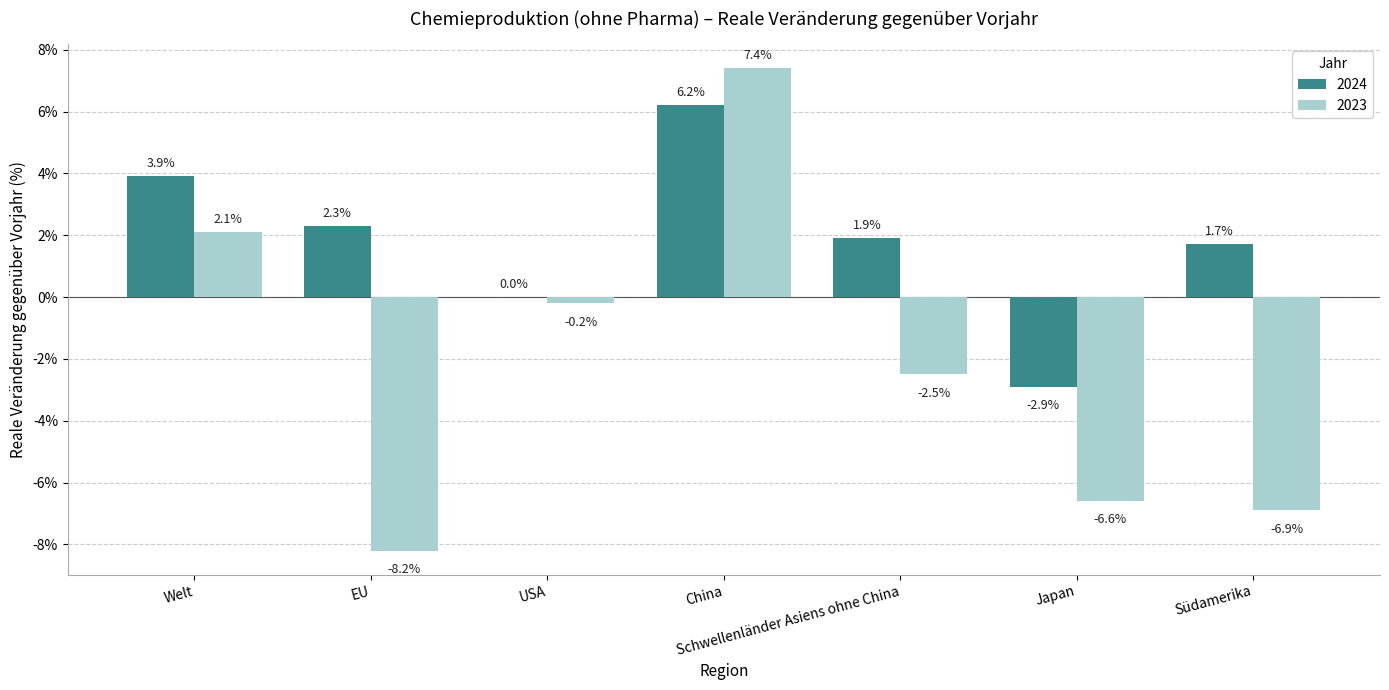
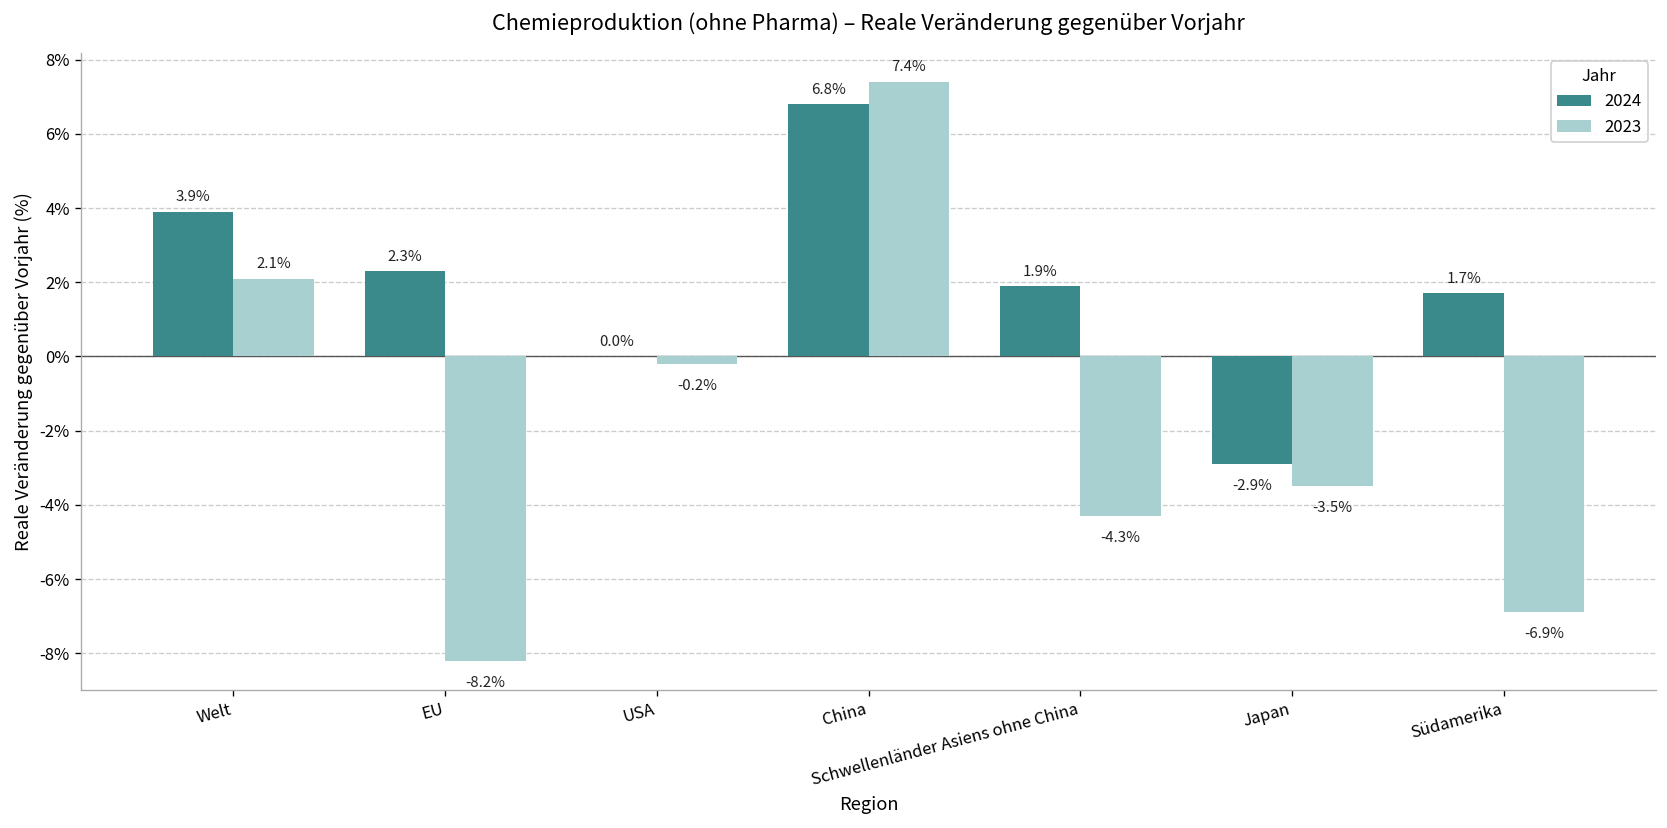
2024, China: 6.2% -> 6.8%
2023, Schwellenländer Asiens ohne China: -2.5% -> -4.3%
2023, Japan: -6.6% -> -3.5%
